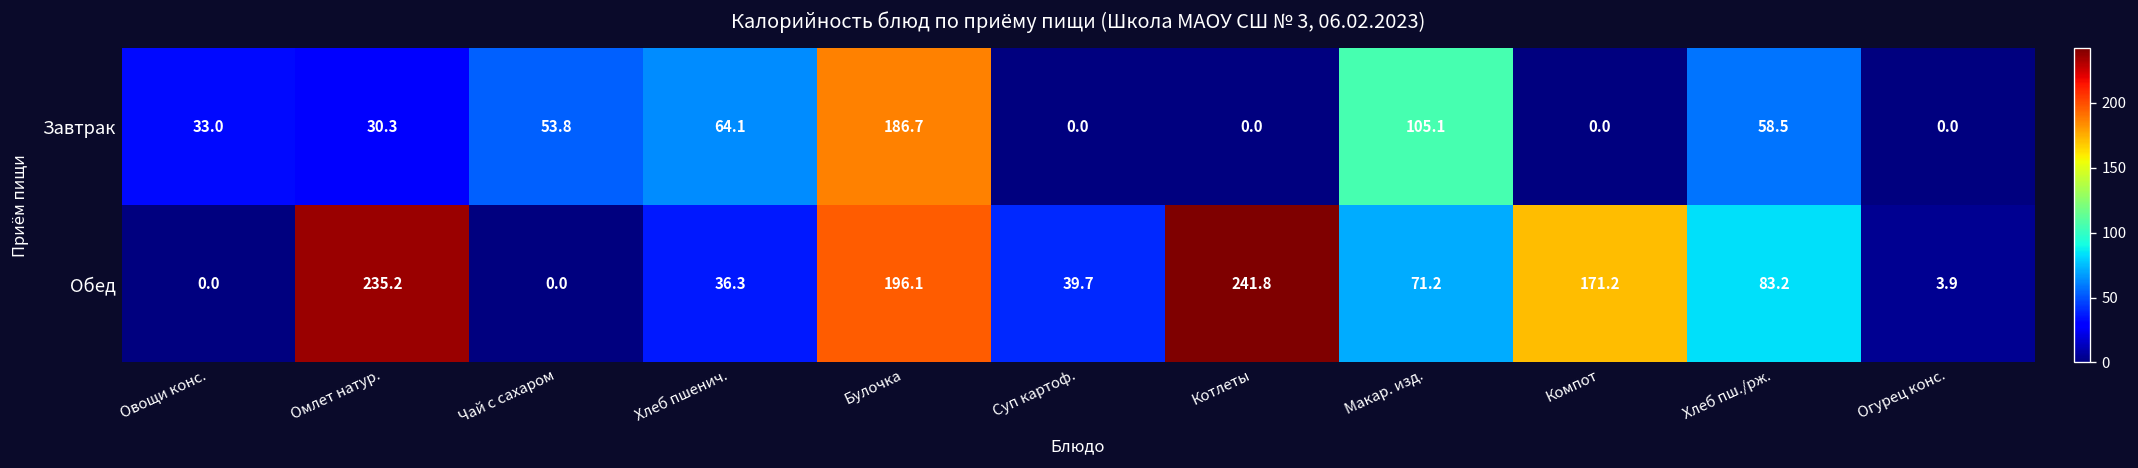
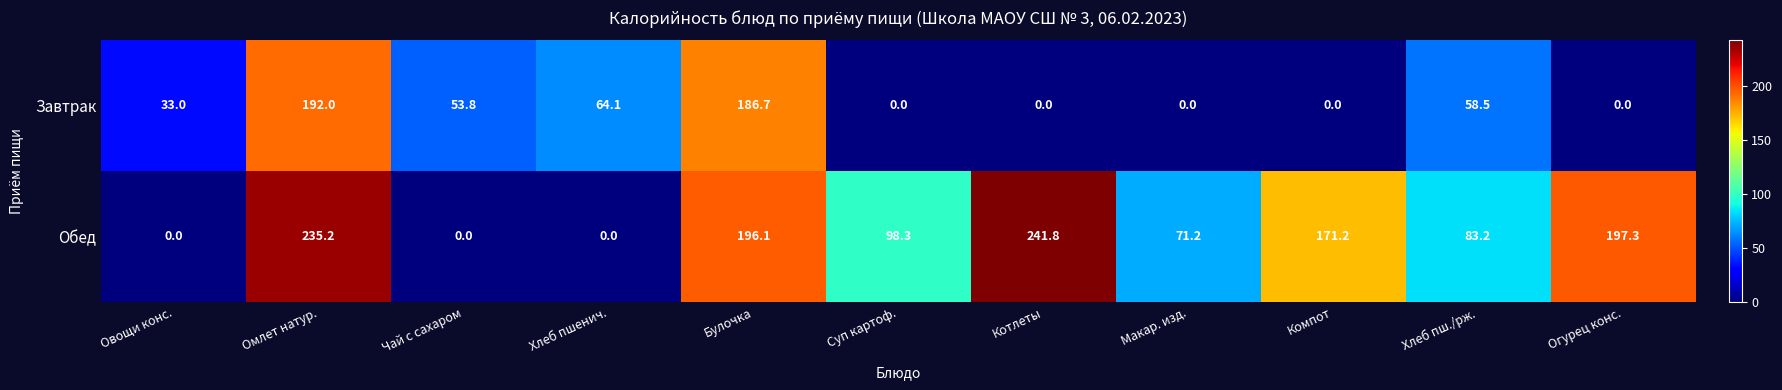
Завтрак, Омлет натур.: 30.3 -> 192.0
Завтрак, Макар. изд.: 105.1 -> 0.0
Обед, Хлеб пшенич.: 36.3 -> 0.0
Обед, Суп картоф.: 39.7 -> 98.3
Обед, Огурец конс.: 3.9 -> 197.3
